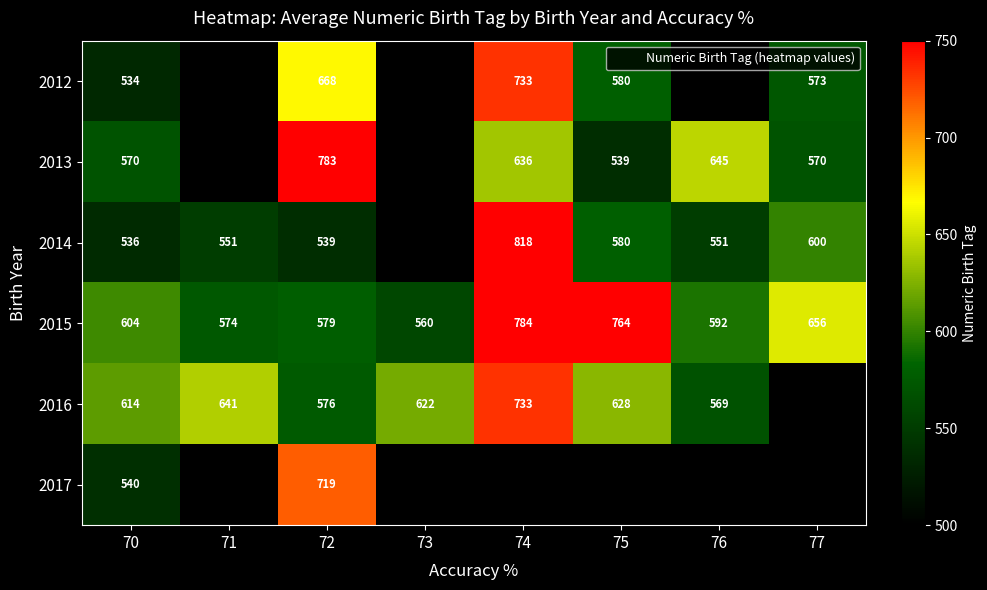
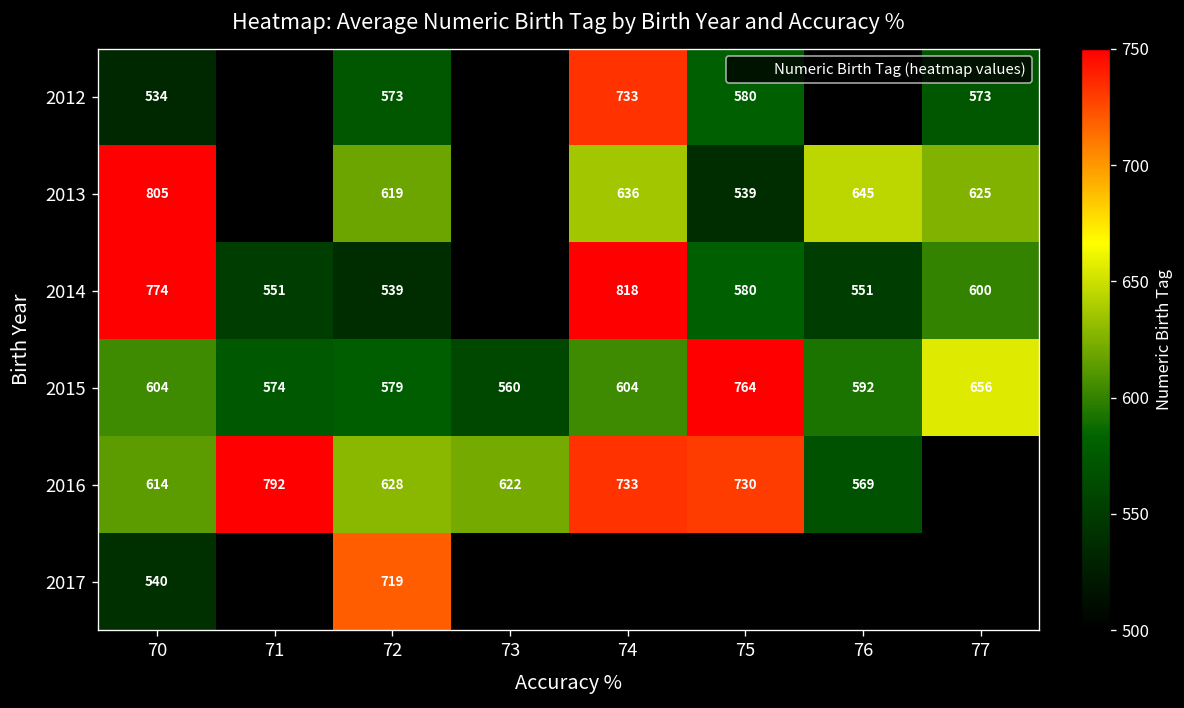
2012, 72: 668 -> 573
2013, 70: 570 -> 805
2013, 72: 783 -> 619
2013, 77: 570 -> 625
2014, 70: 536 -> 774
2015, 74: 784 -> 604
2016, 71: 641 -> 792
2016, 72: 576 -> 628
2016, 75: 628 -> 730
